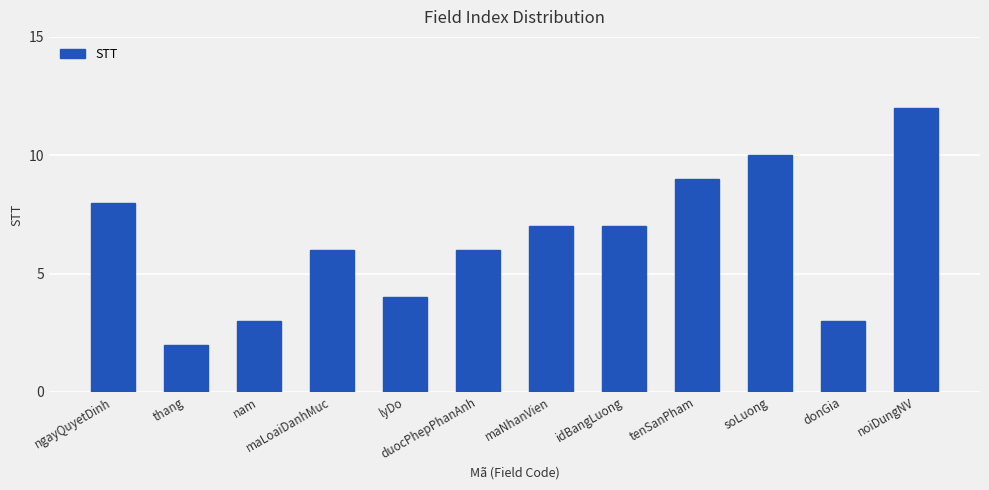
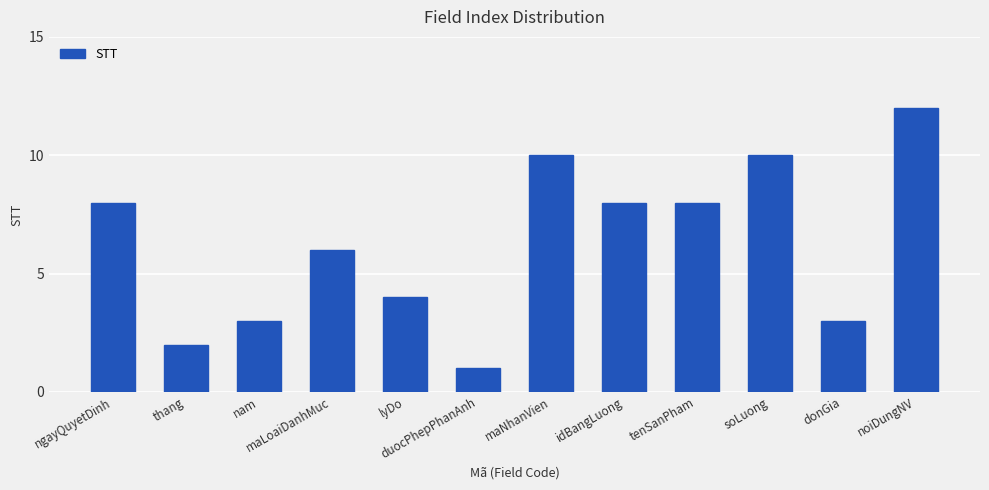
duocPhepPhanAnh: 6 -> 1
maNhanVien: 7 -> 10
idBangLuong: 7 -> 8
tenSanPham: 9 -> 8
